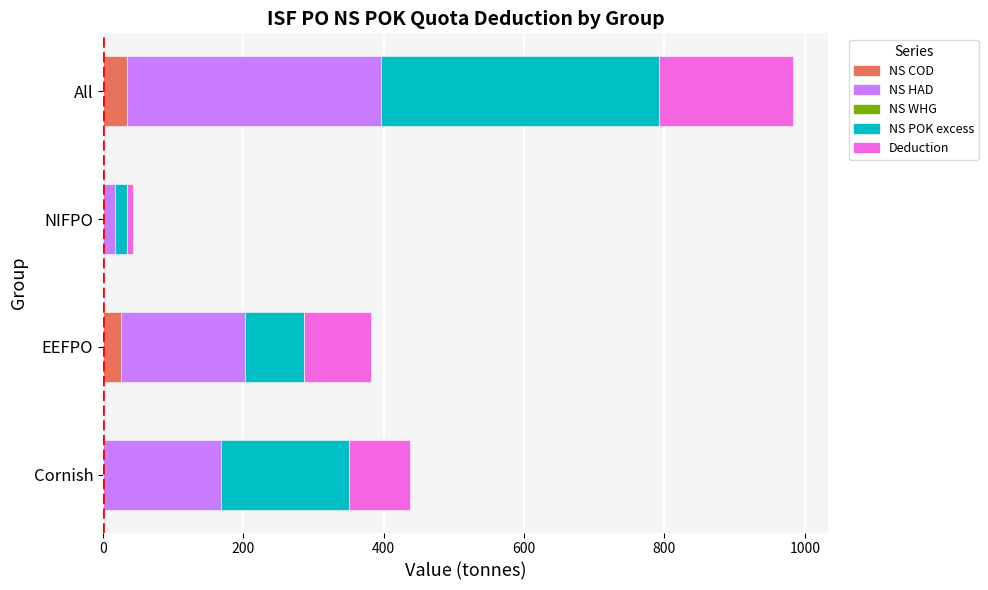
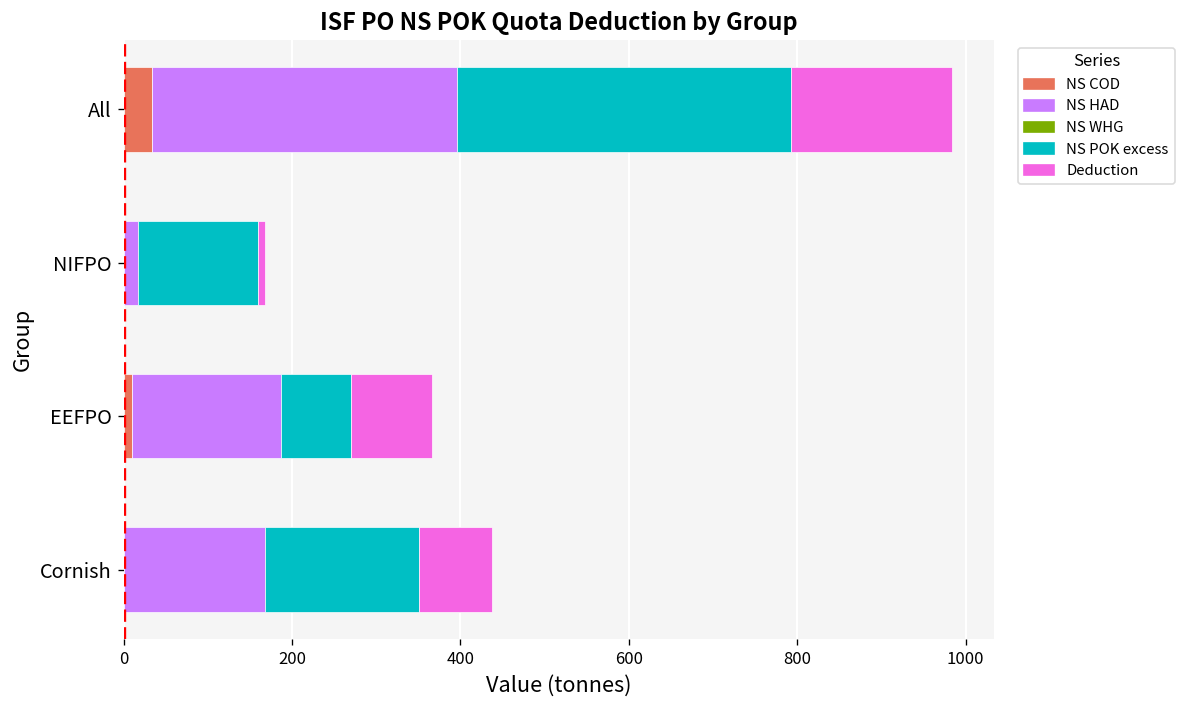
NS POK excess, NIFPO: 20 -> 140
NS COD, EEFPO: 30 -> 10
